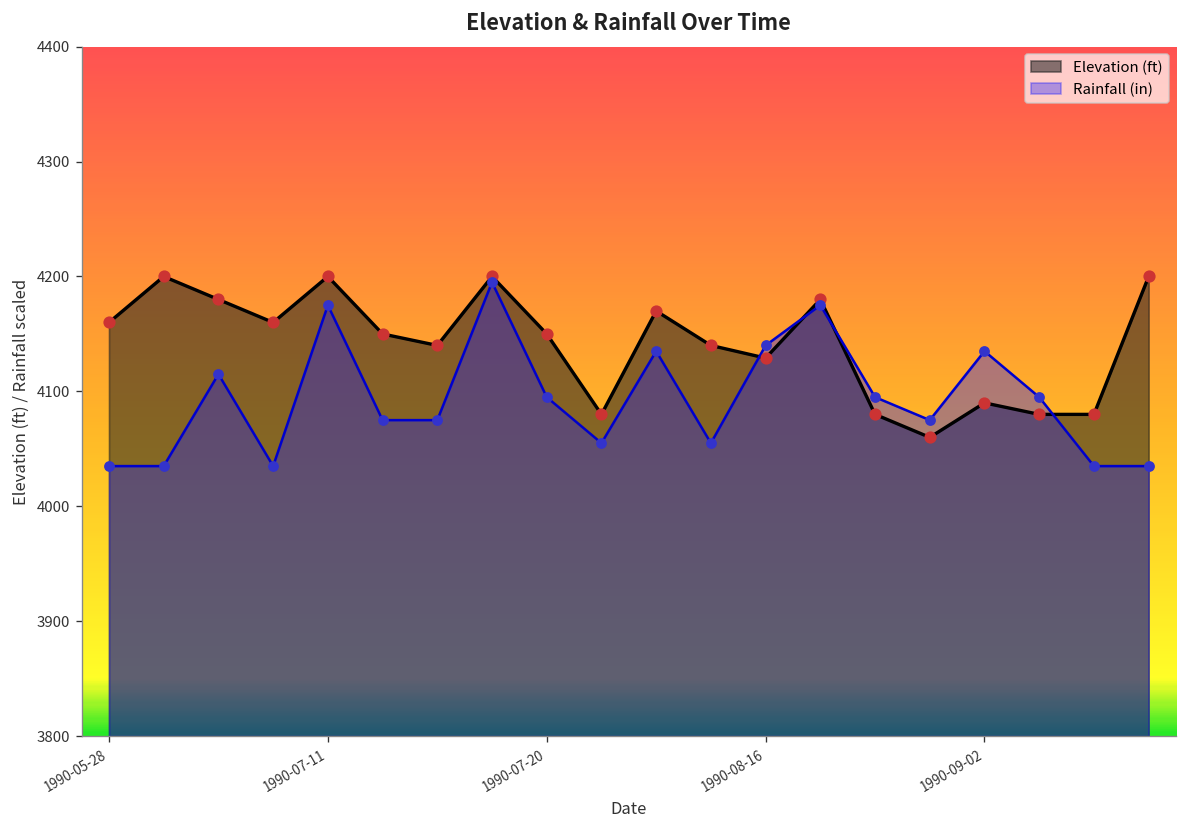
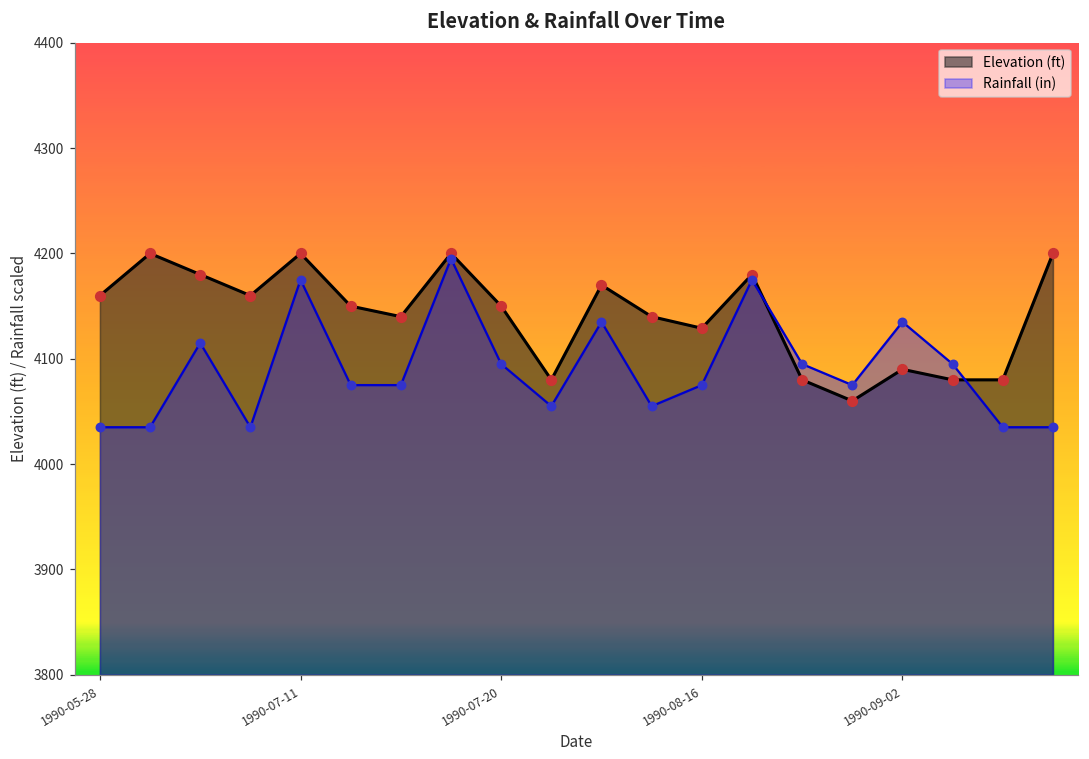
Rainfall (in), 1990-08-16: 4140 -> 4080
